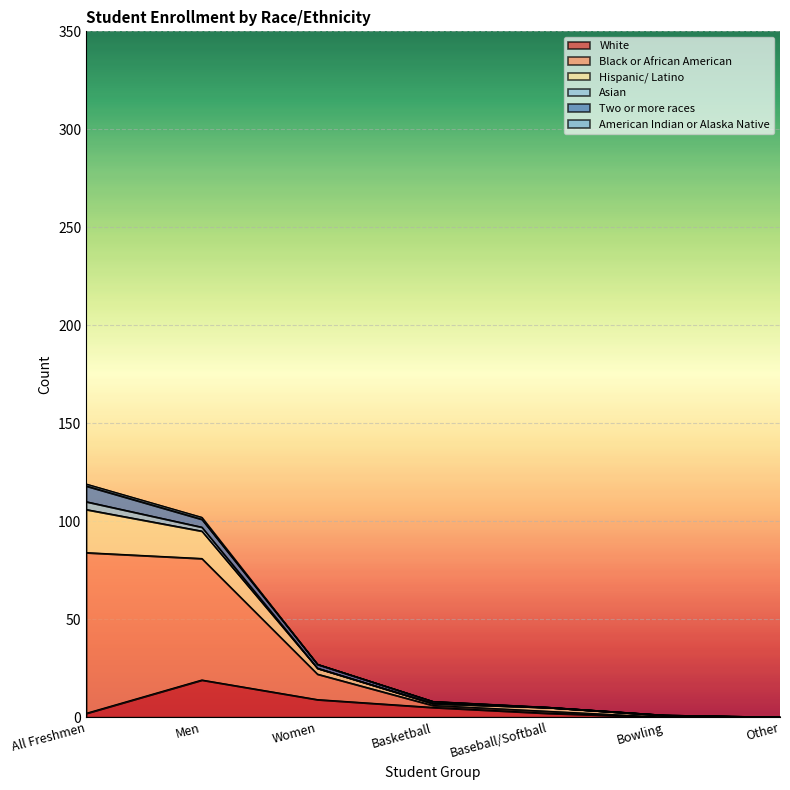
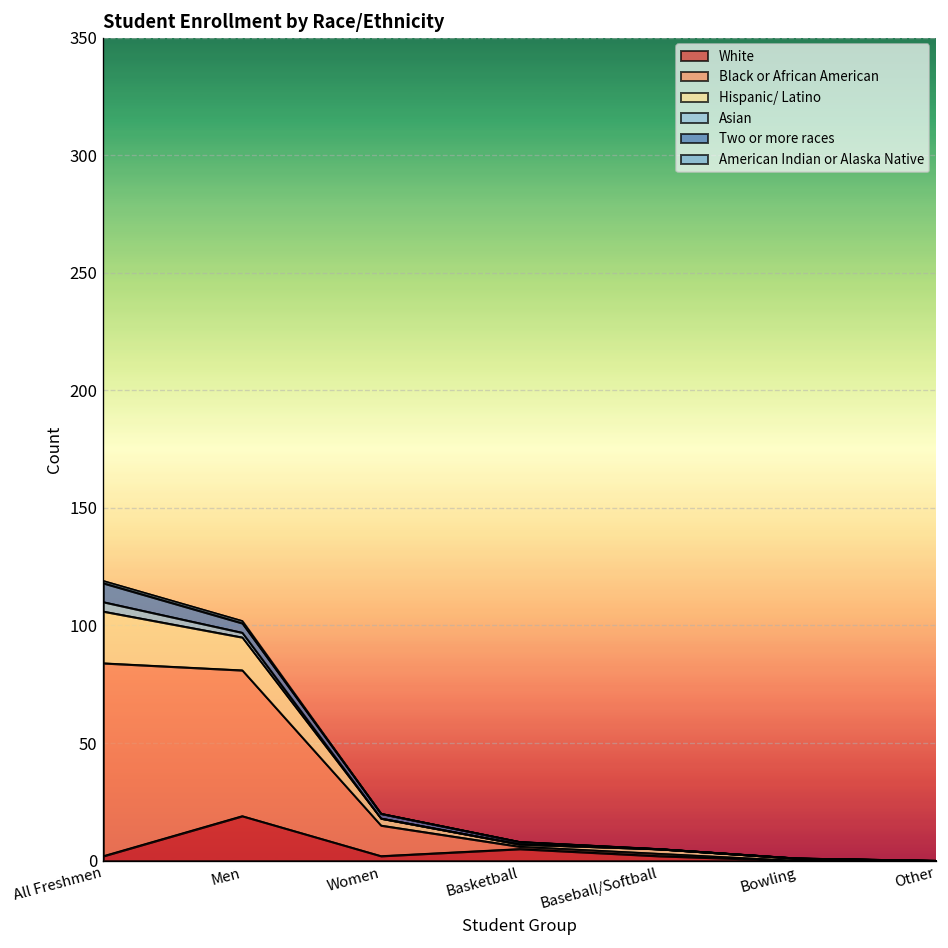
White, Women: 9 -> 2
